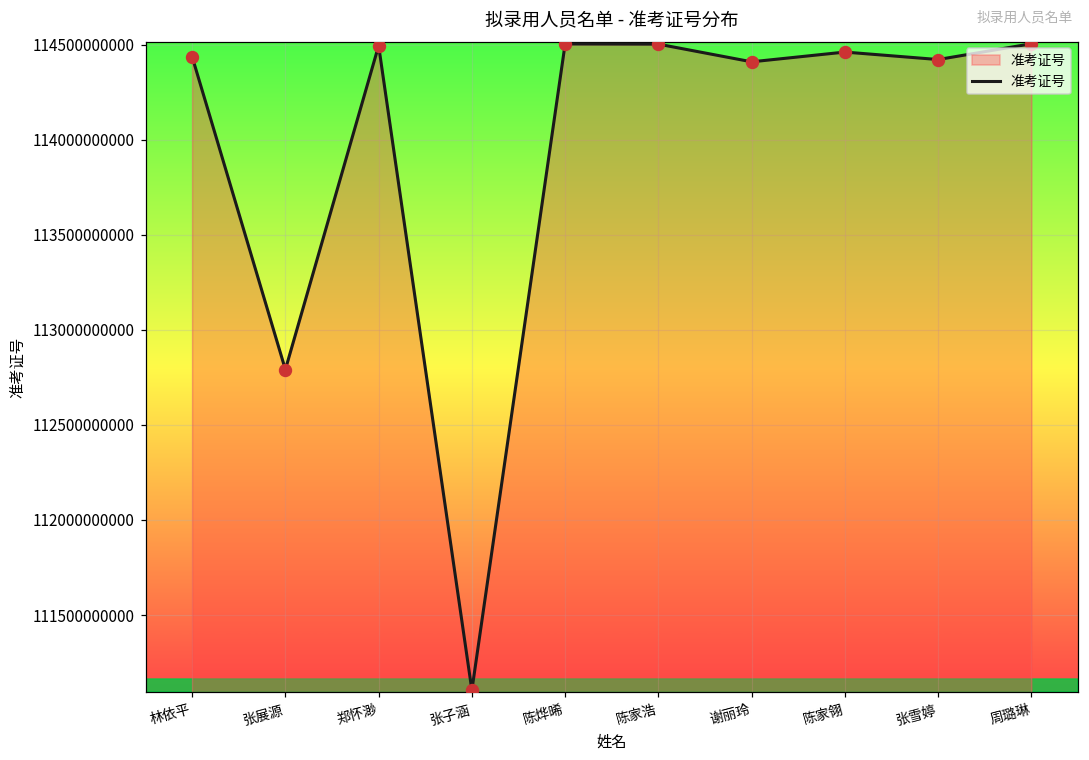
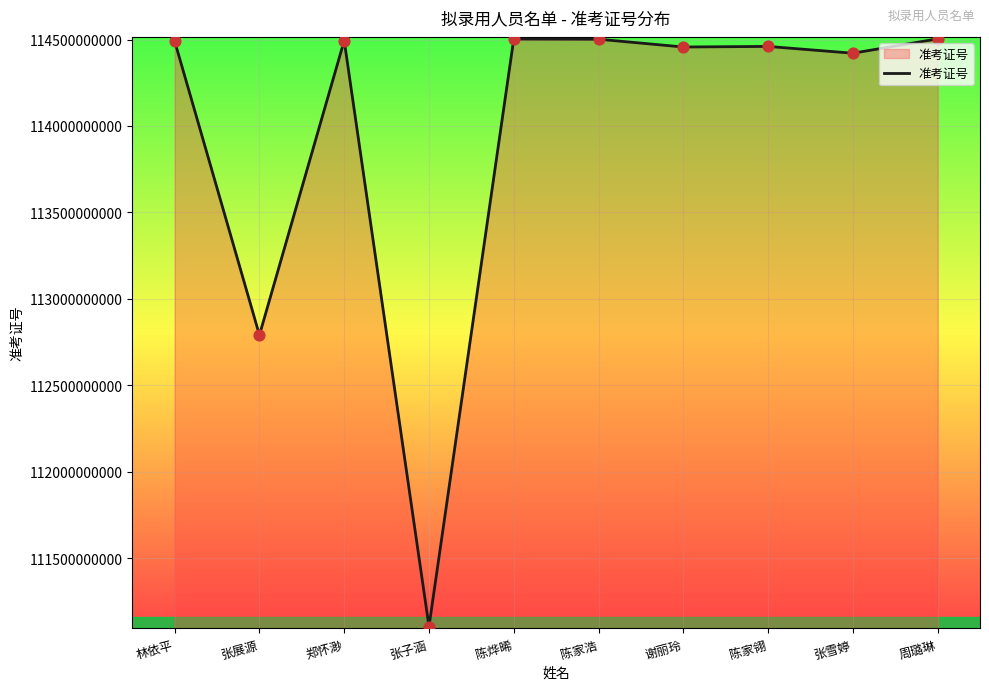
林依平: 114440000000 -> 114490000000
谢丽玲: 114410000000 -> 114460000000
